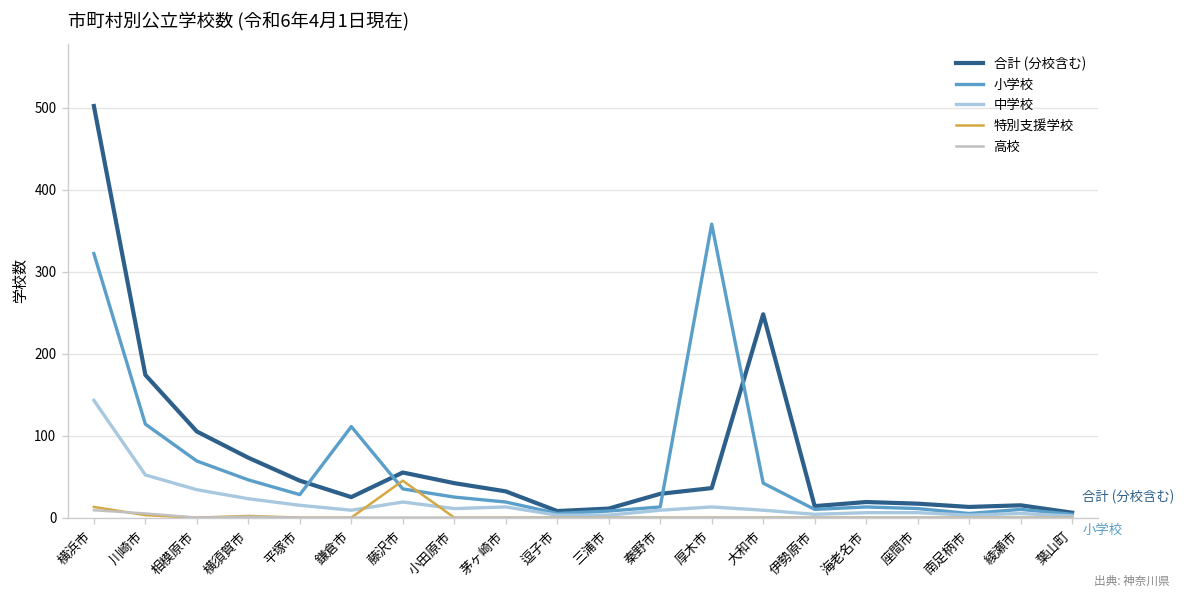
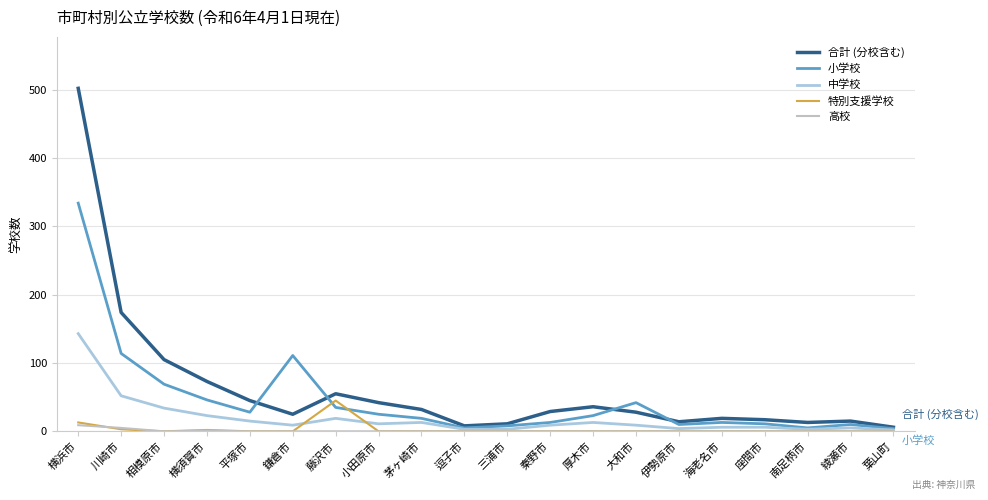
小学校, 横浜市: 320 -> 330
小学校, 厚木市: 360 -> 20
合計 (分校含む), 大和市: 250 -> 30
